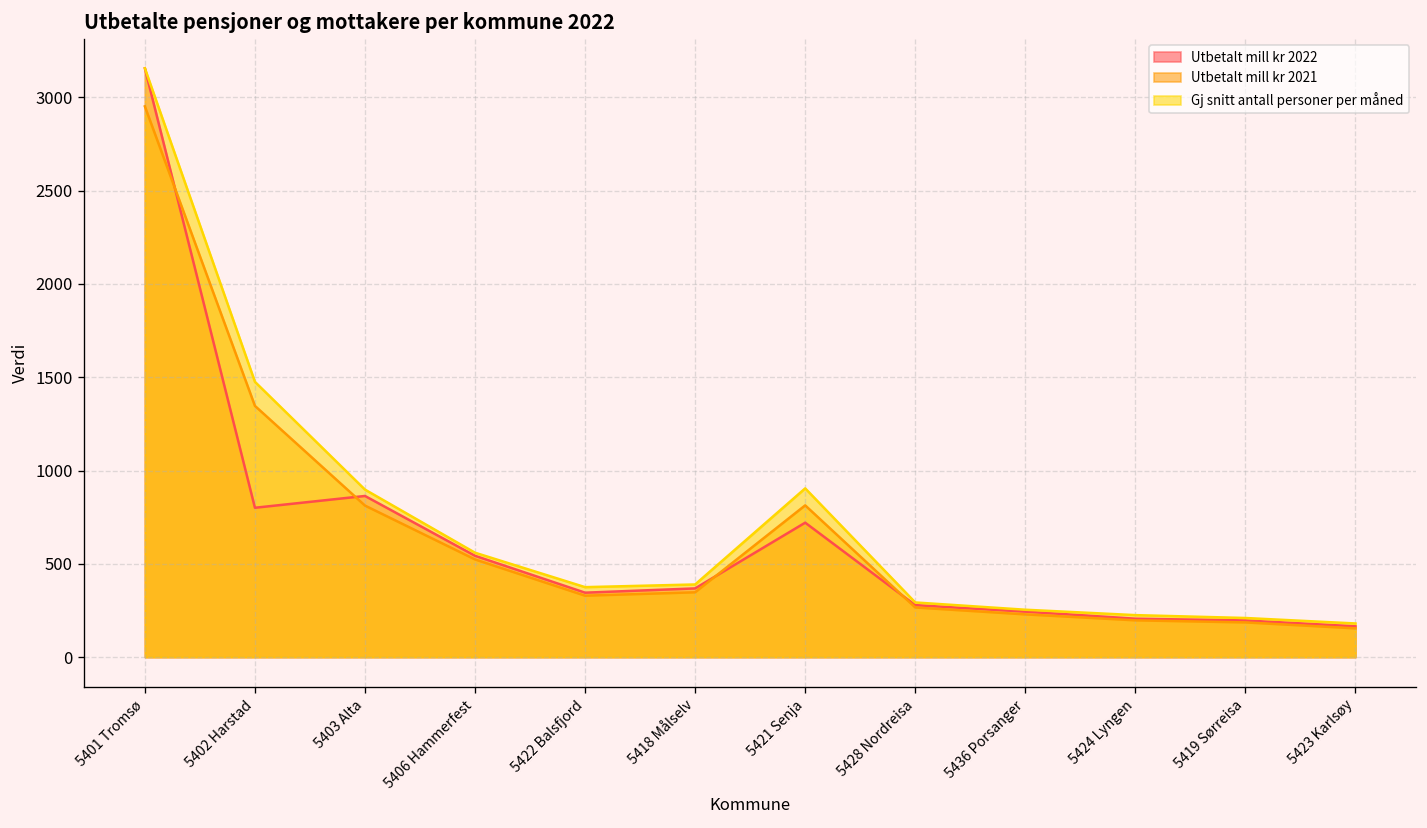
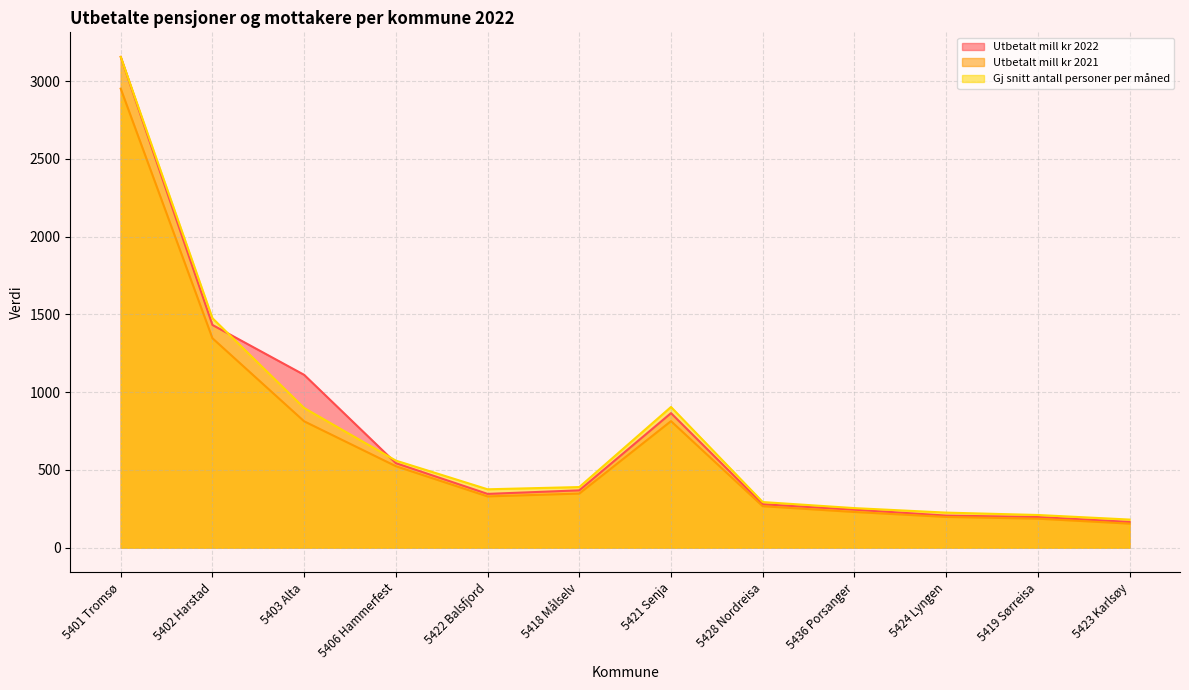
Utbetalt mill kr 2022, 5402 Harstad: 800 -> 1430
Utbetalt mill kr 2022, 5403 Alta: 860 -> 1110
Utbetalt mill kr 2022, 5421 Senja: 720 -> 860
